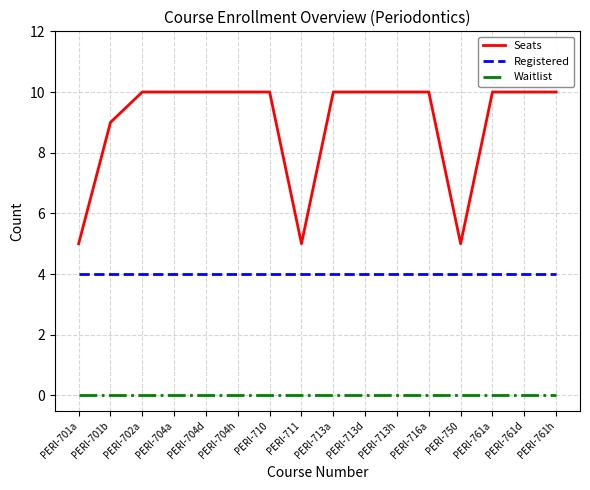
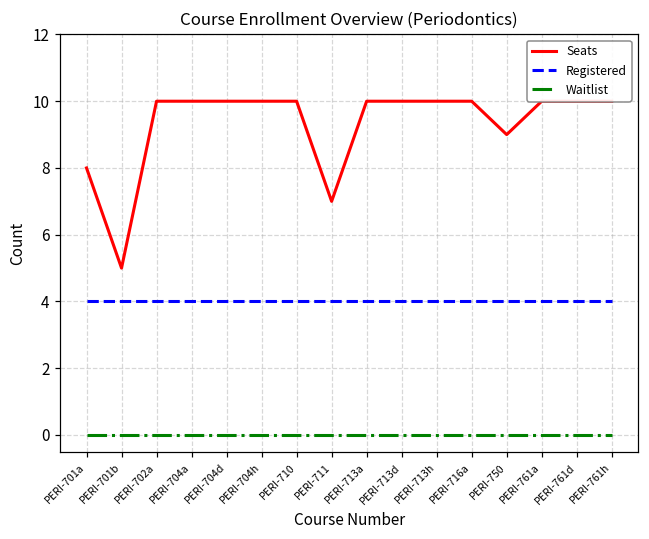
Seats, PERI-701a: 5 -> 8
Seats, PERI-701b: 9 -> 5
Seats, PERI-711: 5 -> 7
Seats, PERI-750: 5 -> 9
